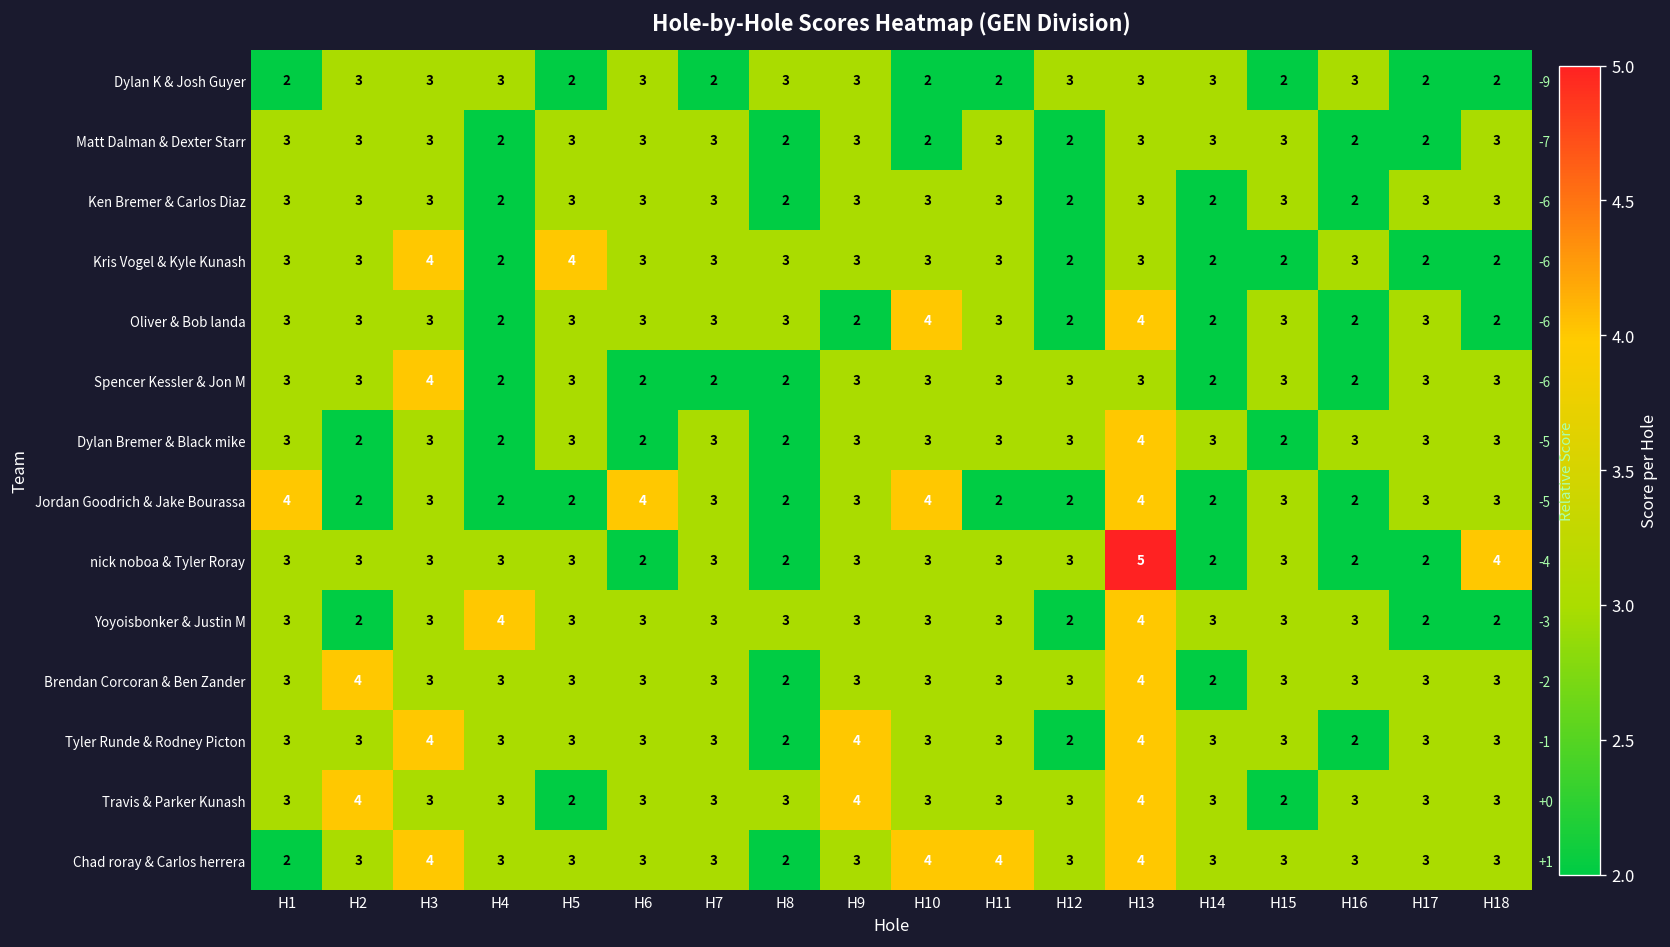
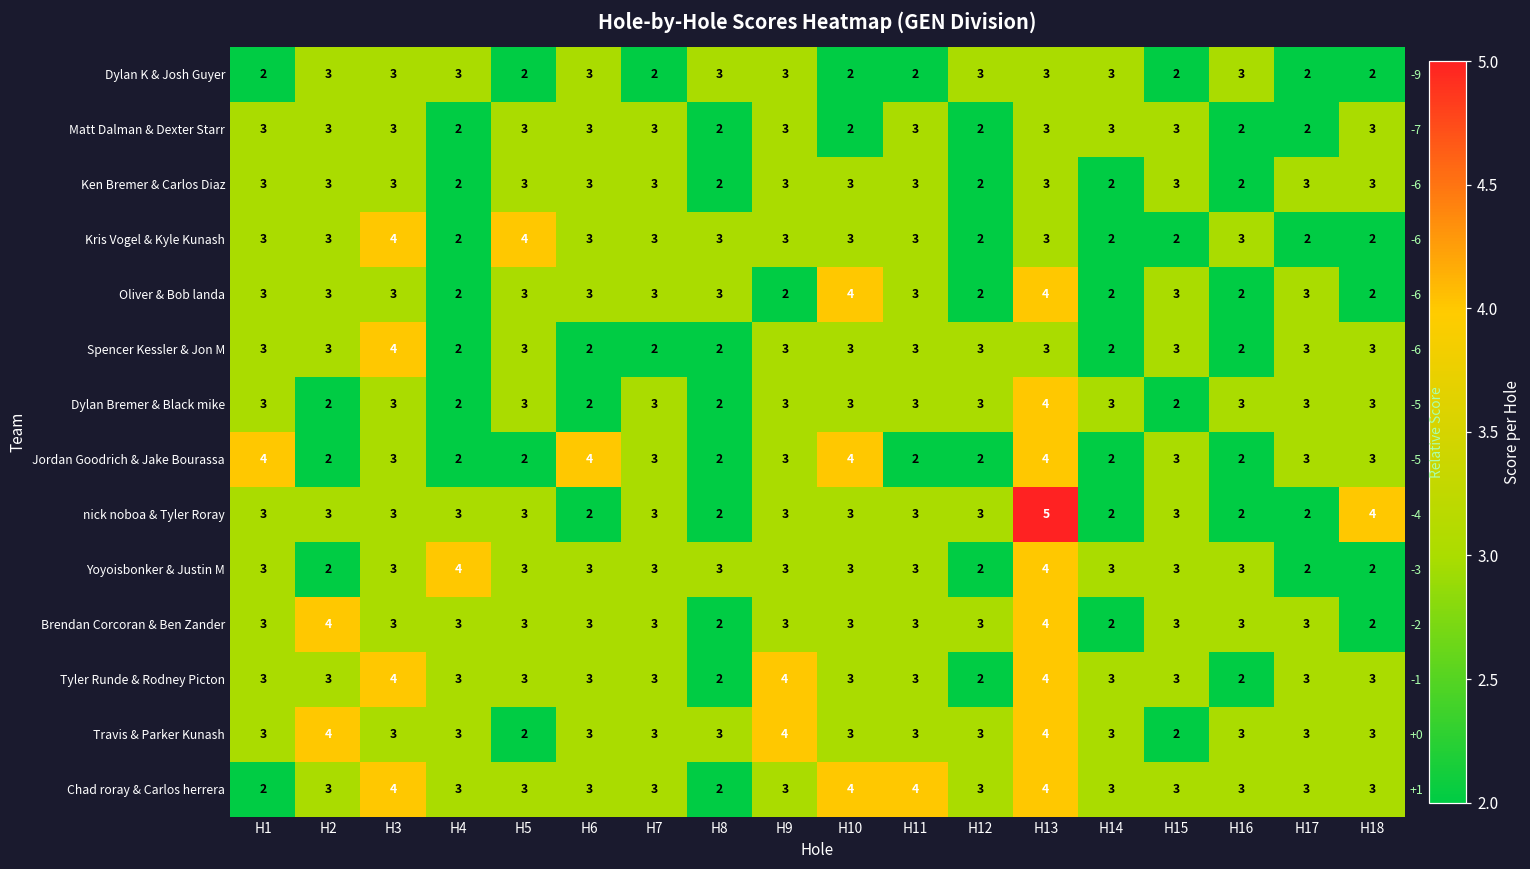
Brendan Corcoran & Ben Zander, H18: 3 -> 2
